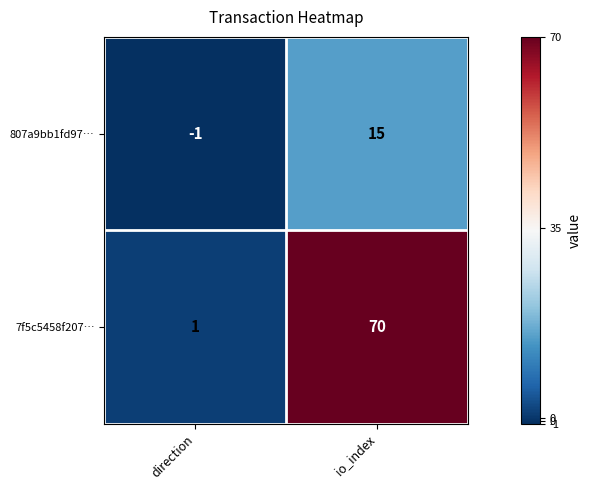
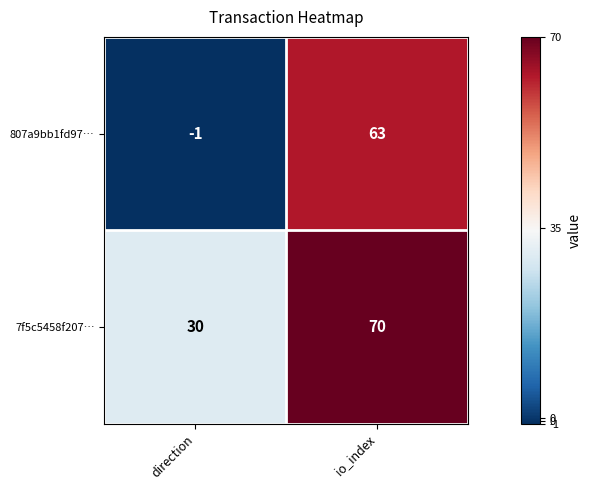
807a9bb1fd97…, io_index: 15 -> 63
7f5c5458f207…, direction: 1 -> 30
